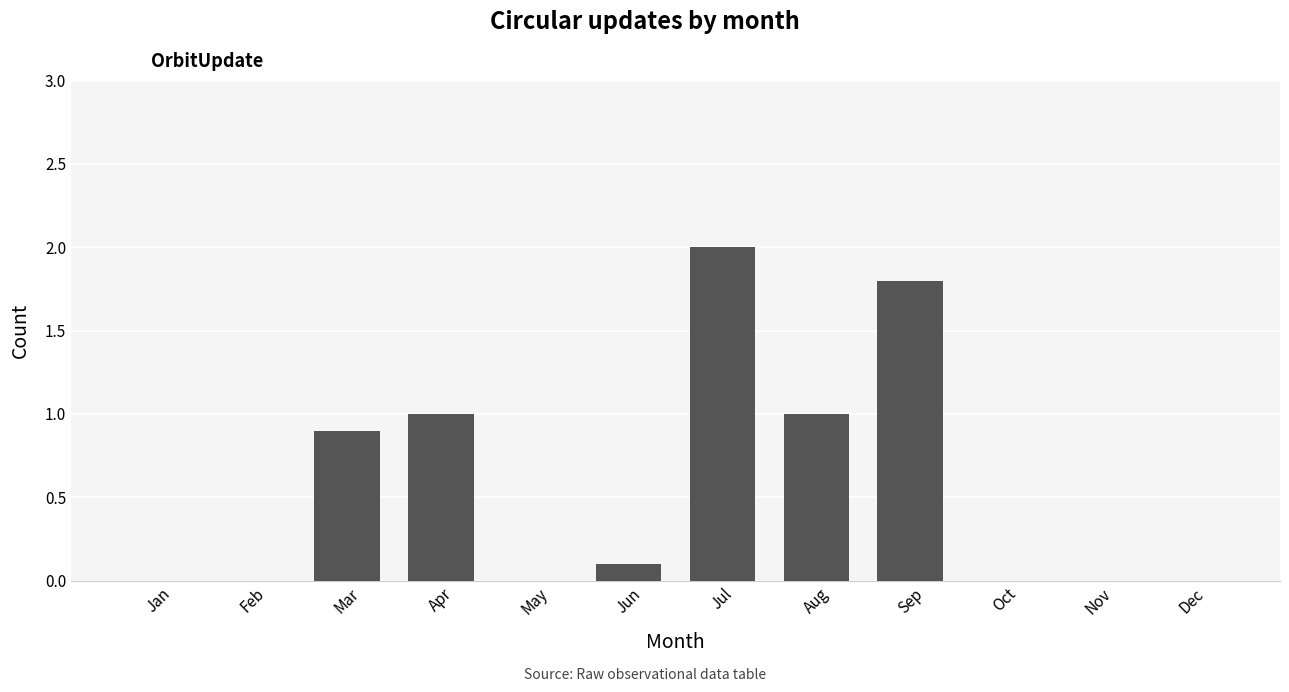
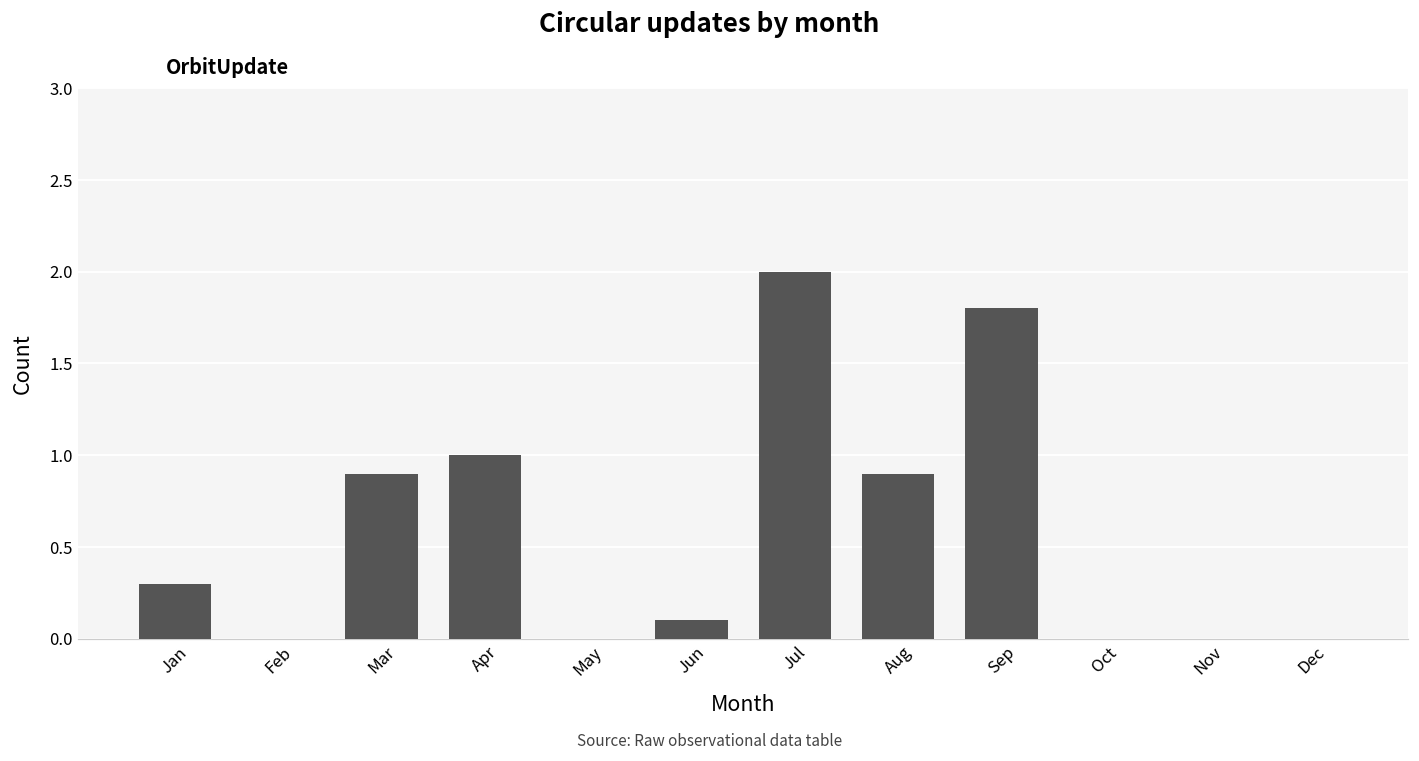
Jan: 0.0 -> 0.3
Aug: 1.0 -> 0.9
